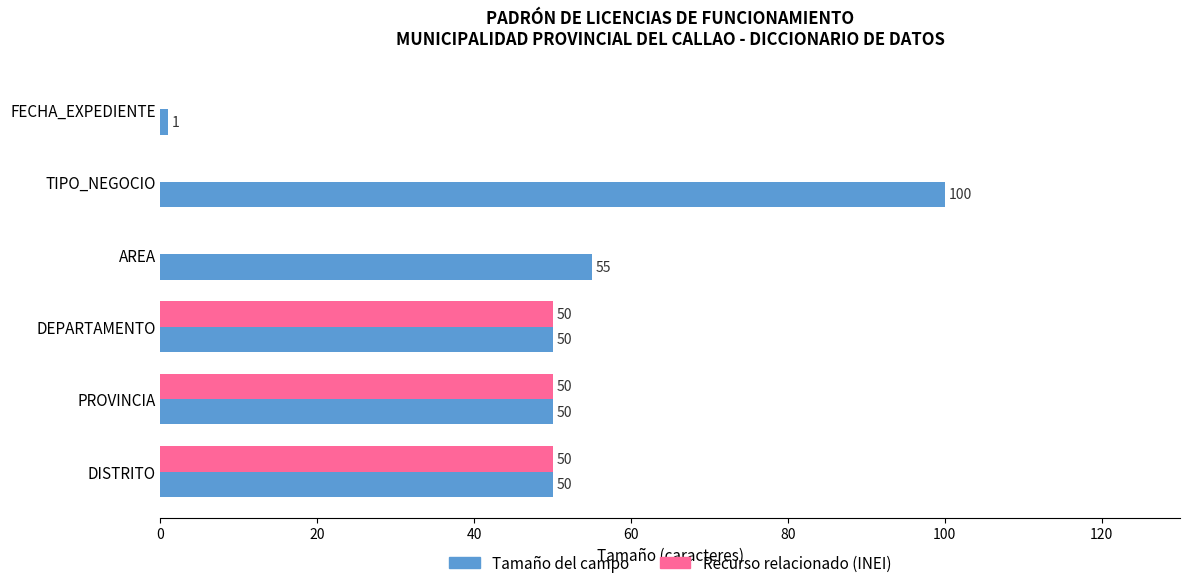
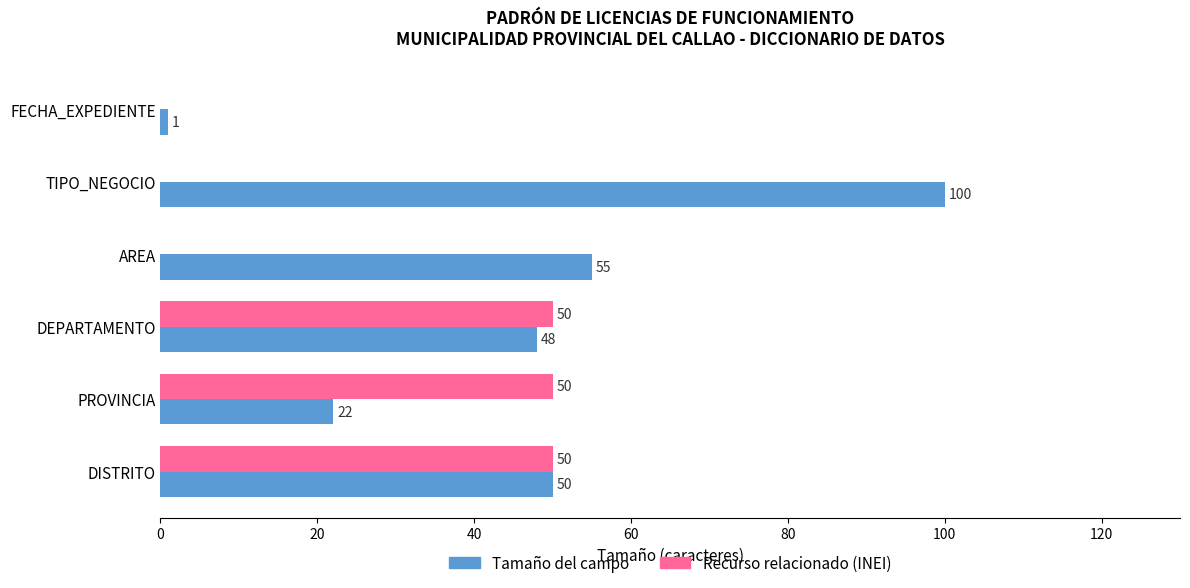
Tamaño del campo, DEPARTAMENTO: 50 -> 48
Tamaño del campo, PROVINCIA: 50 -> 22
